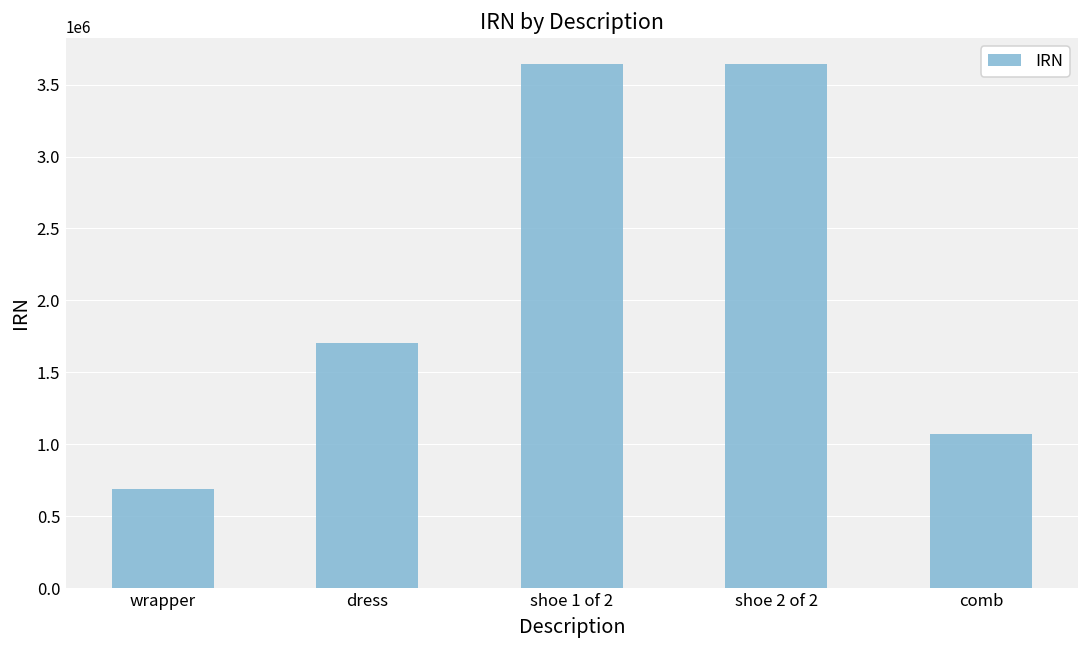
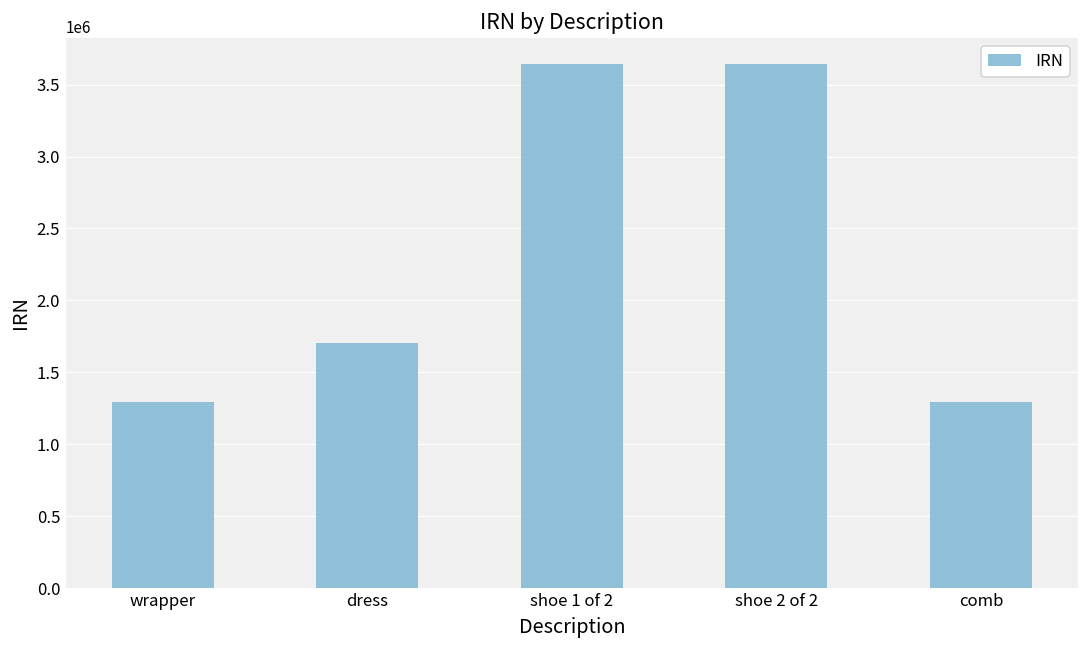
wrapper: 690000 -> 1290000
comb: 1070000 -> 1290000
